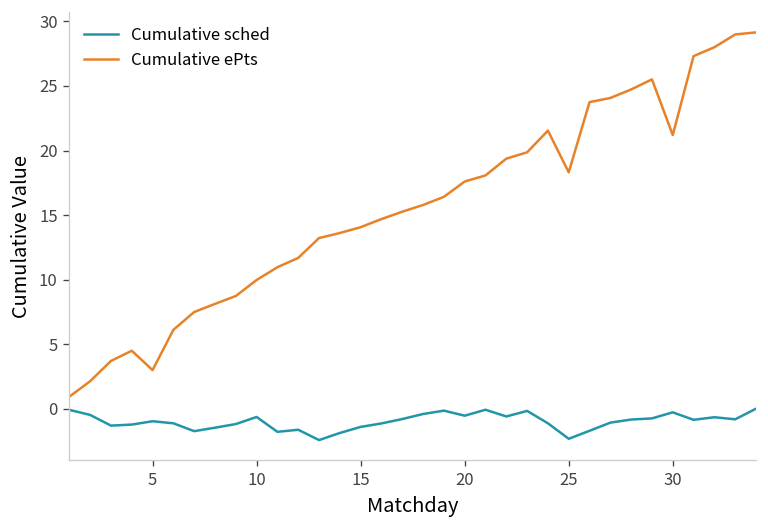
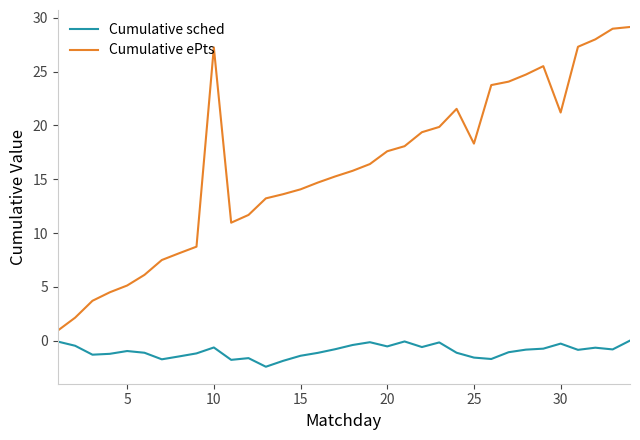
Cumulative ePts, 5: 3.0 -> 5.1
Cumulative ePts, 10: 10.0 -> 27.3
Cumulative sched, 25: -2.3 -> -1.6
